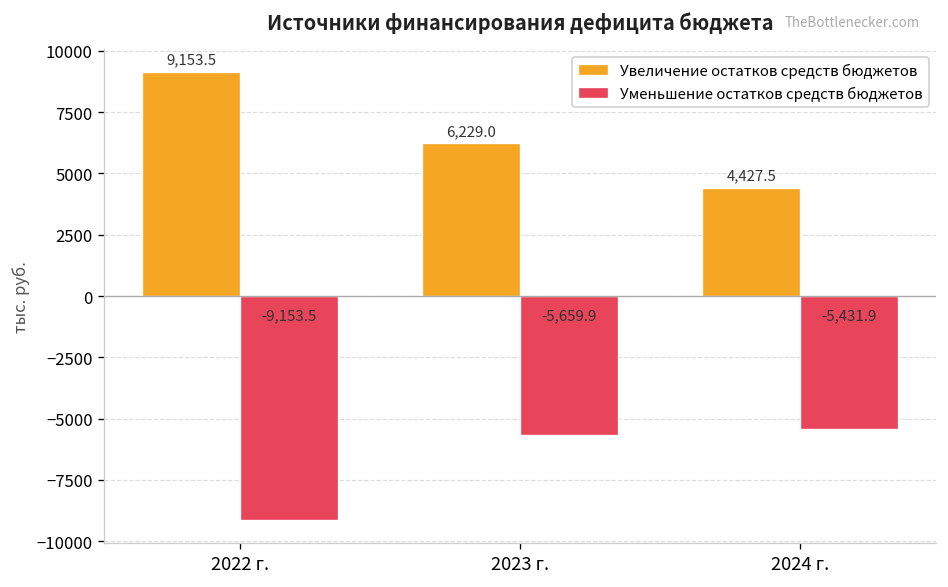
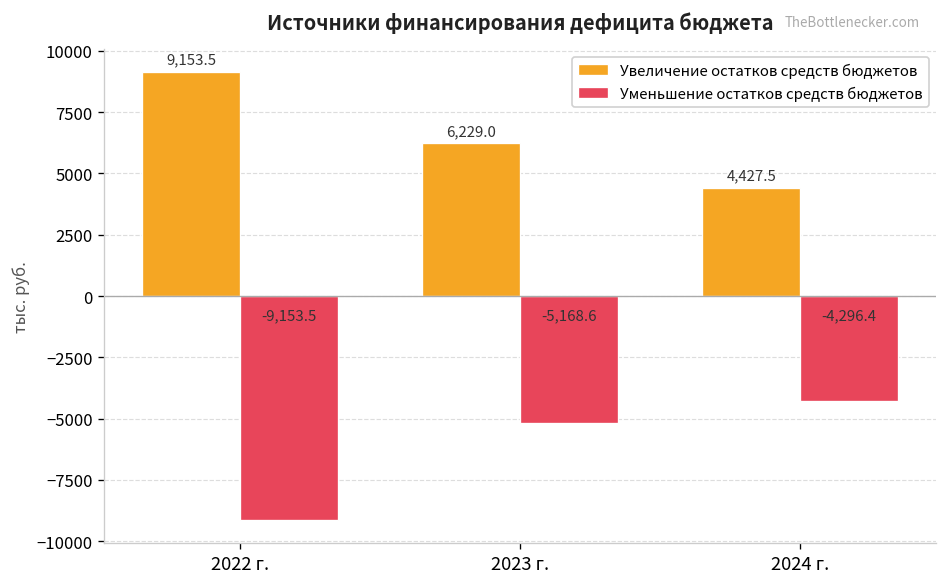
Уменьшение остатков средств бюджетов, 2023 г.: -5,659.9 -> -5,168.6
Уменьшение остатков средств бюджетов, 2024 г.: -5,431.9 -> -4,296.4
